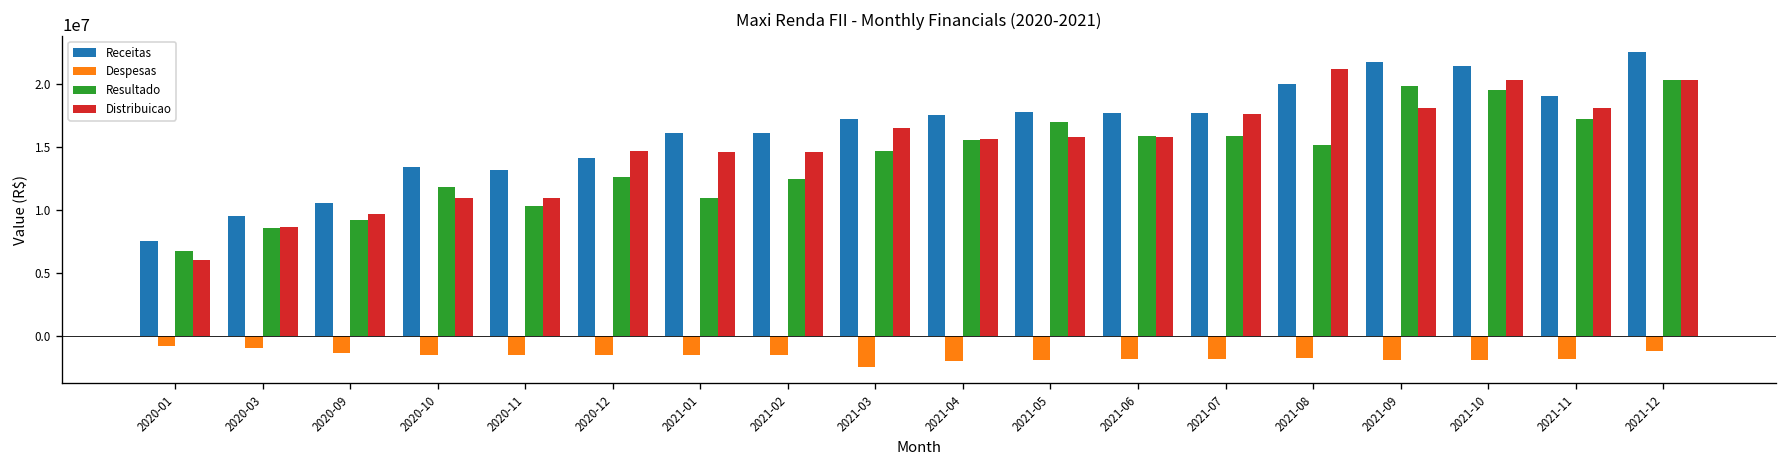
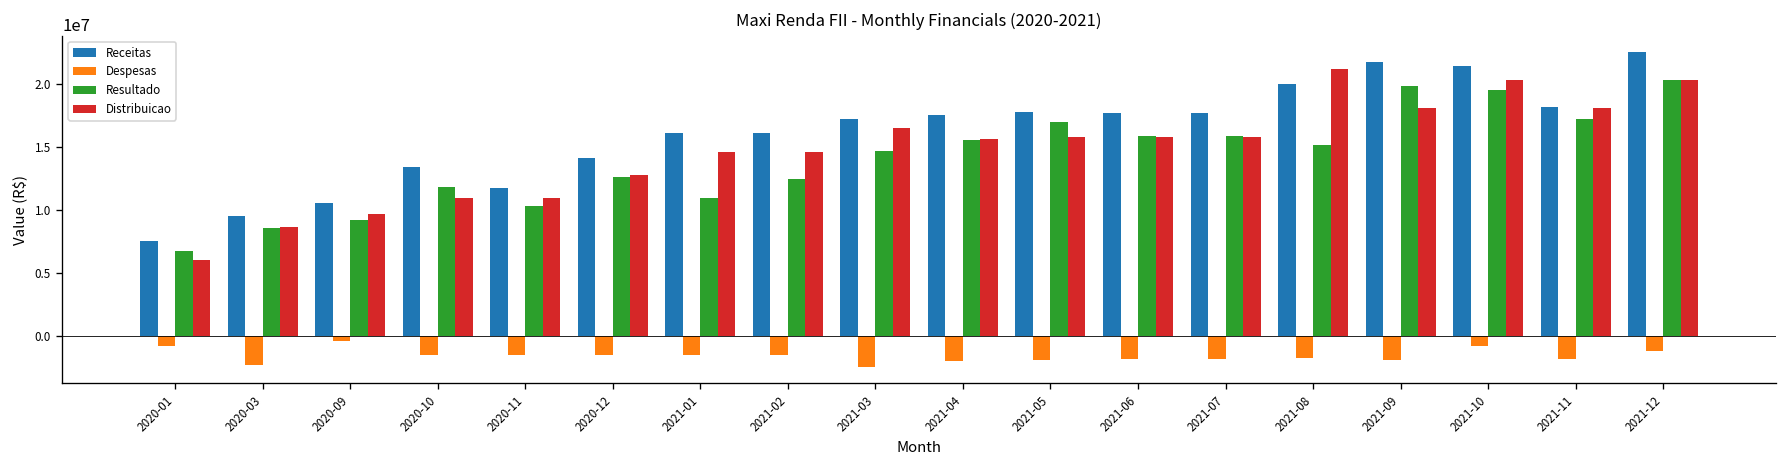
Despesas, 2020-03: -900000 -> -2300000
Despesas, 2020-09: -1400000 -> -400000
Receitas, 2020-11: 13100000 -> 11800000
Distribuicao, 2020-12: 14700000 -> 12800000
Distribuicao, 2021-07: 17600000 -> 15800000
Despesas, 2021-10: -1900000 -> -800000
Receitas, 2021-11: 19000000 -> 18200000
